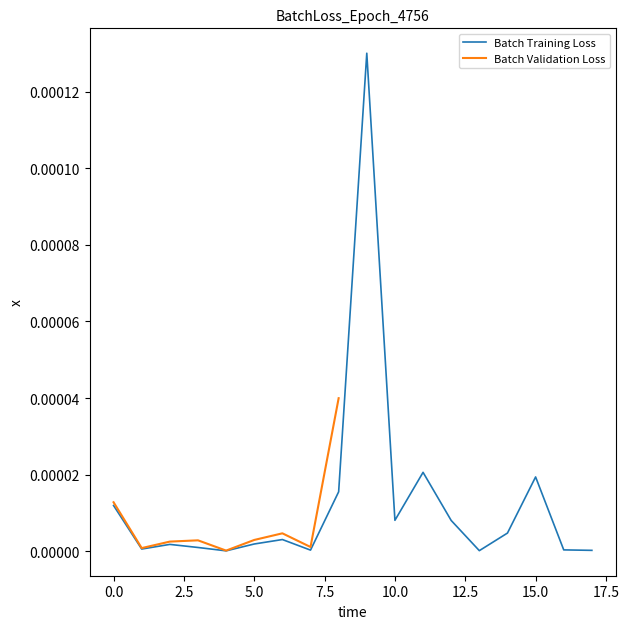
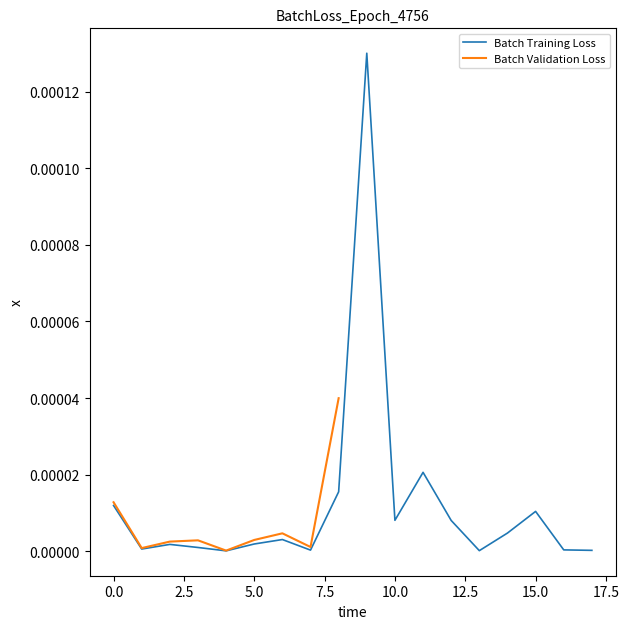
Batch Training Loss, 15.0: 0.000019 -> 0.000010
